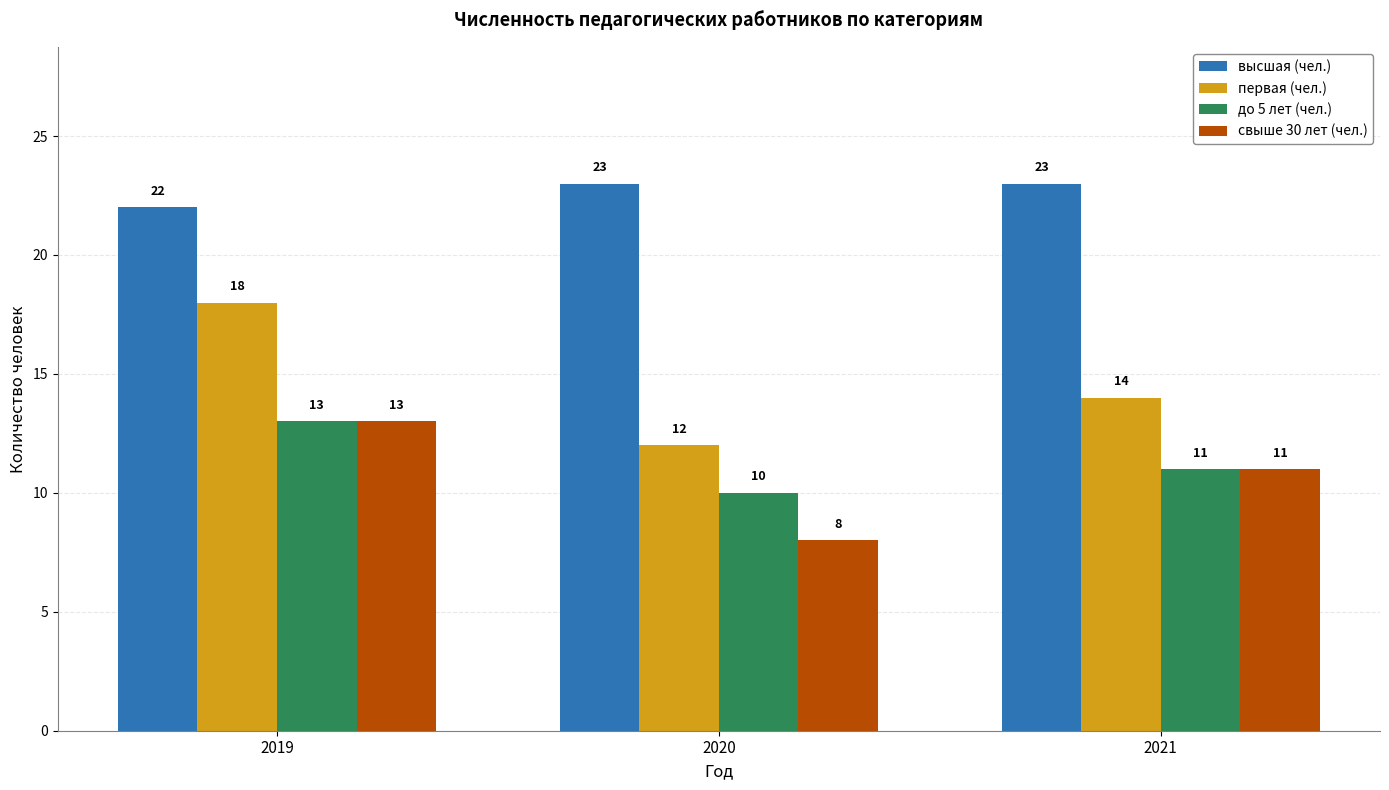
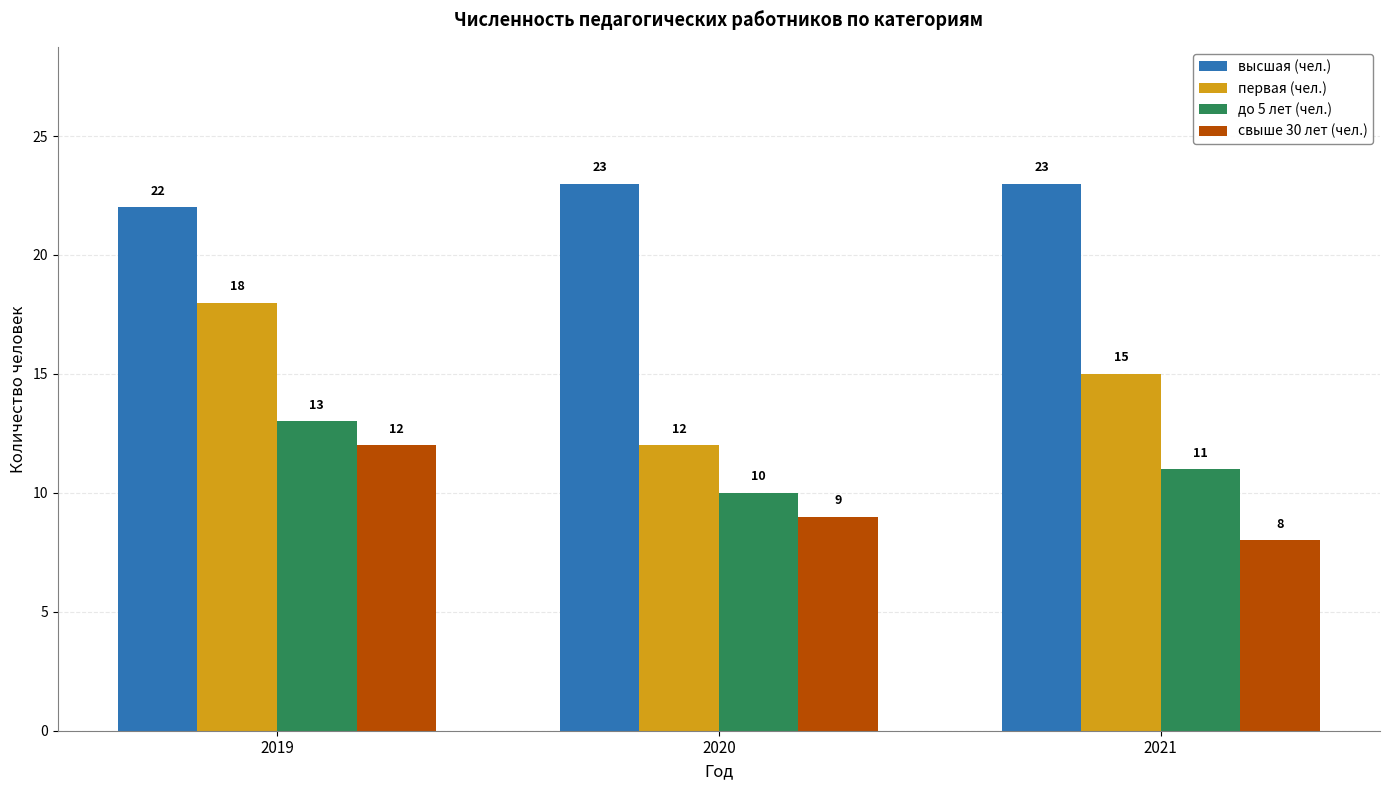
свыше 30 лет (чел.), 2019: 13 -> 12
свыше 30 лет (чел.), 2020: 8 -> 9
первая (чел.), 2021: 14 -> 15
свыше 30 лет (чел.), 2021: 11 -> 8
